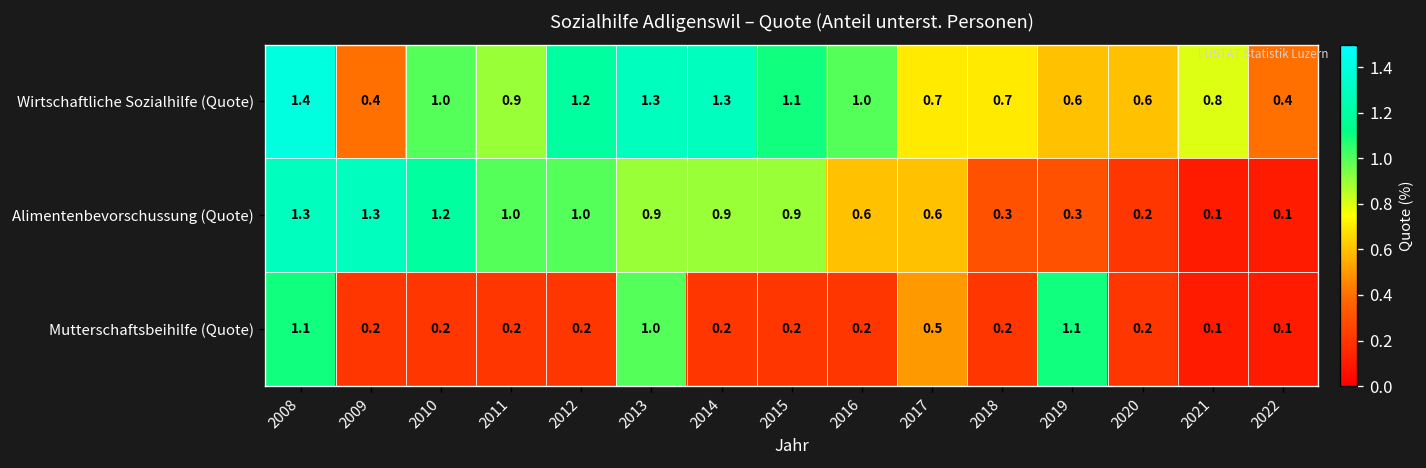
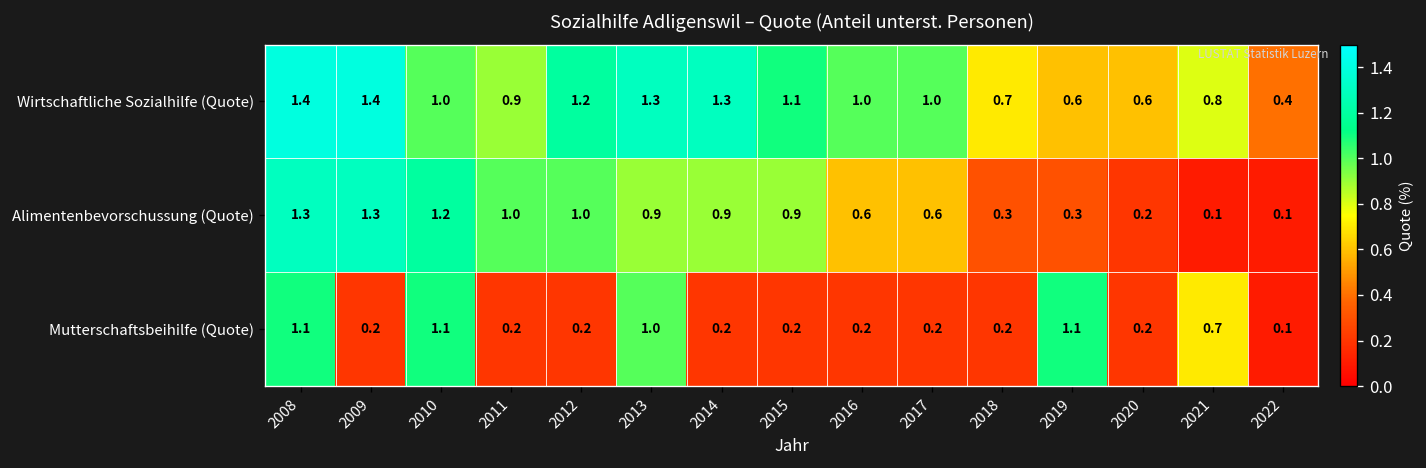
Wirtschaftliche Sozialhilfe (Quote), 2009: 0.4 -> 1.4
Wirtschaftliche Sozialhilfe (Quote), 2017: 0.7 -> 1.0
Mutterschaftsbeihilfe (Quote), 2010: 0.2 -> 1.1
Mutterschaftsbeihilfe (Quote), 2017: 0.5 -> 0.2
Mutterschaftsbeihilfe (Quote), 2021: 0.1 -> 0.7
